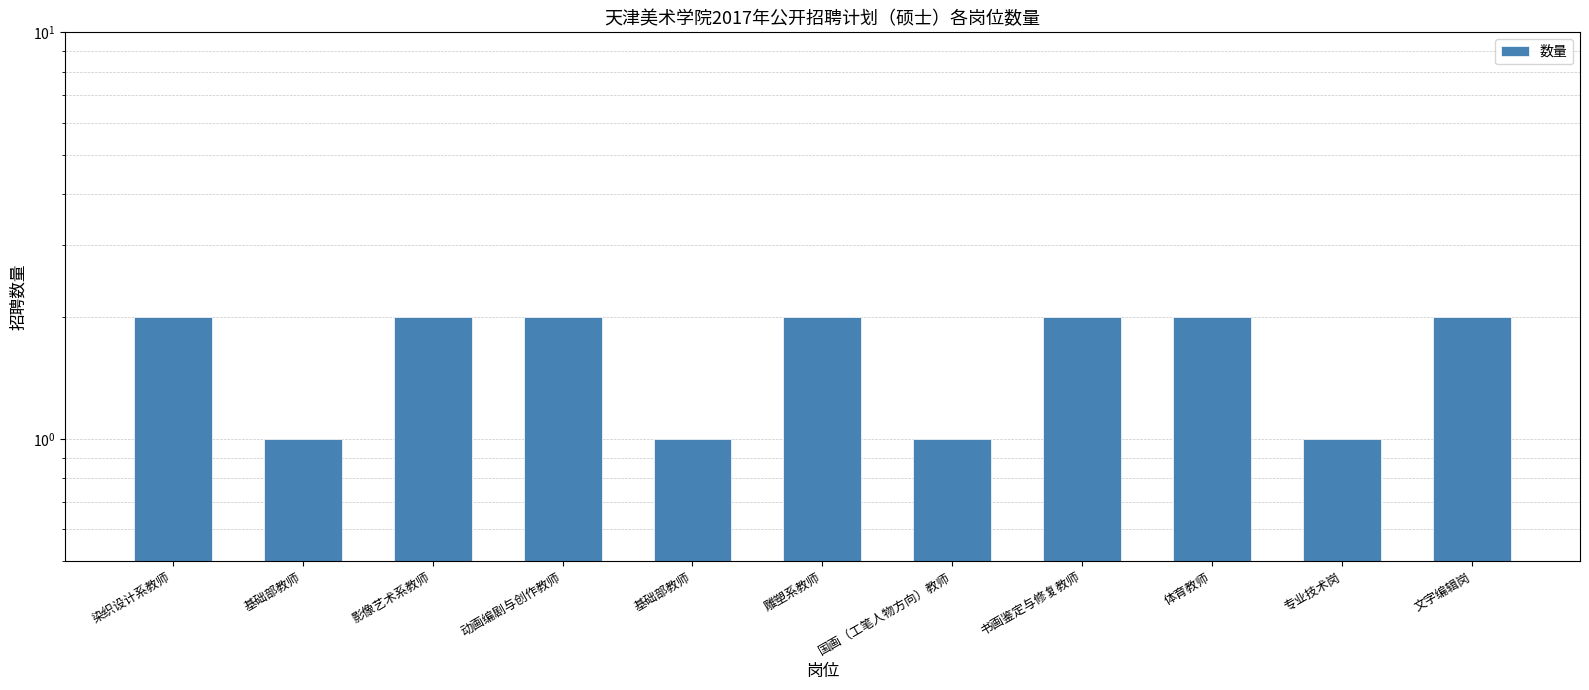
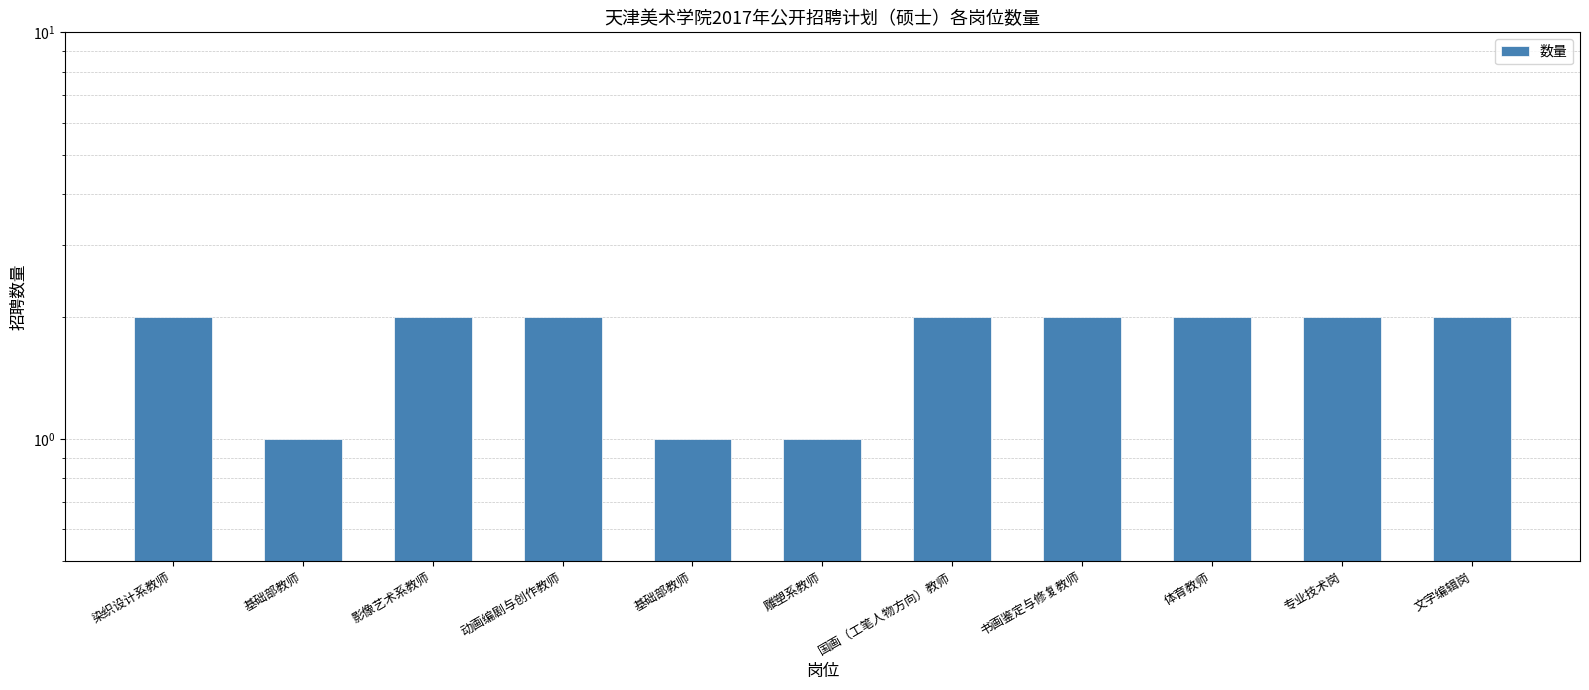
雕塑系教师: 2 -> 1
国画（工笔人物方向）教师: 1 -> 2
专业技术岗: 1 -> 2
